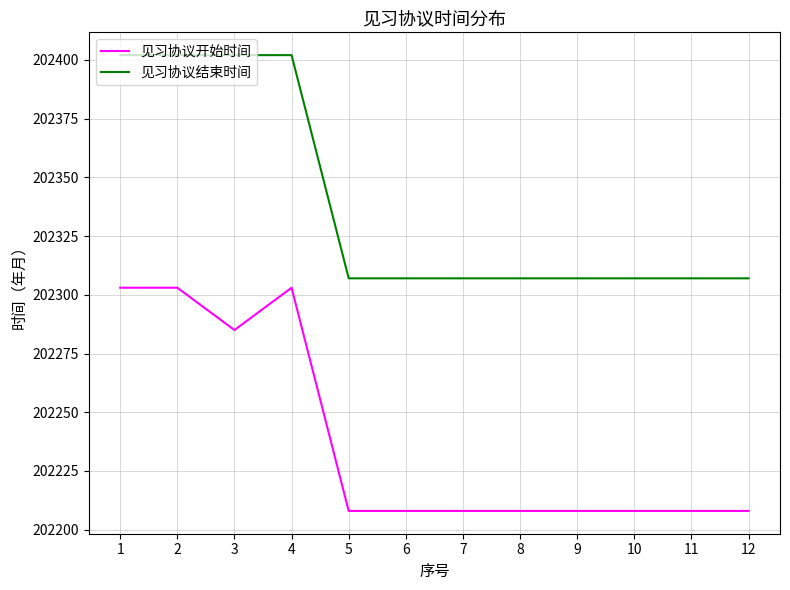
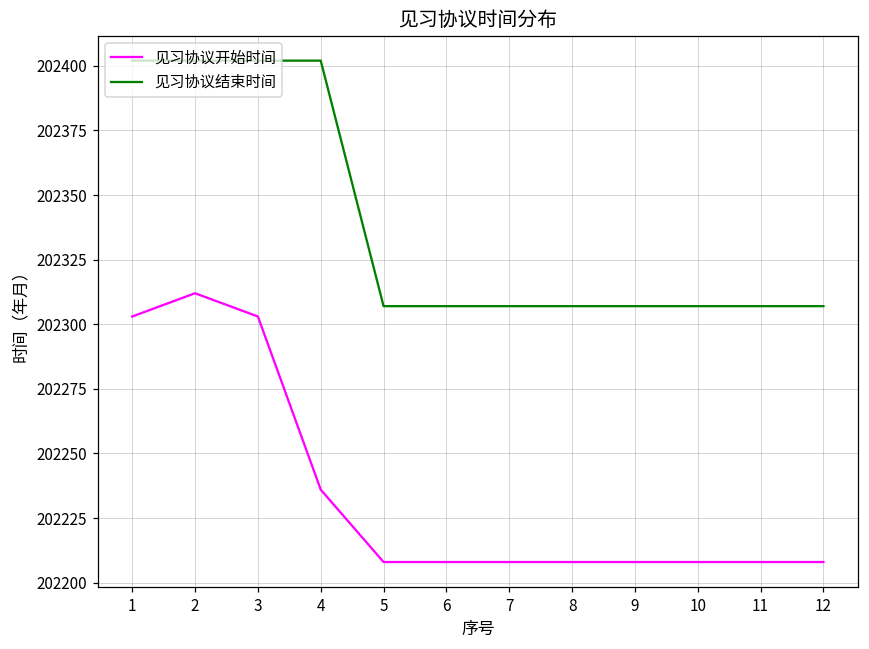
见习协议开始时间, 2: 202303 -> 202312
见习协议开始时间, 3: 202285 -> 202303
见习协议开始时间, 4: 202303 -> 202236
